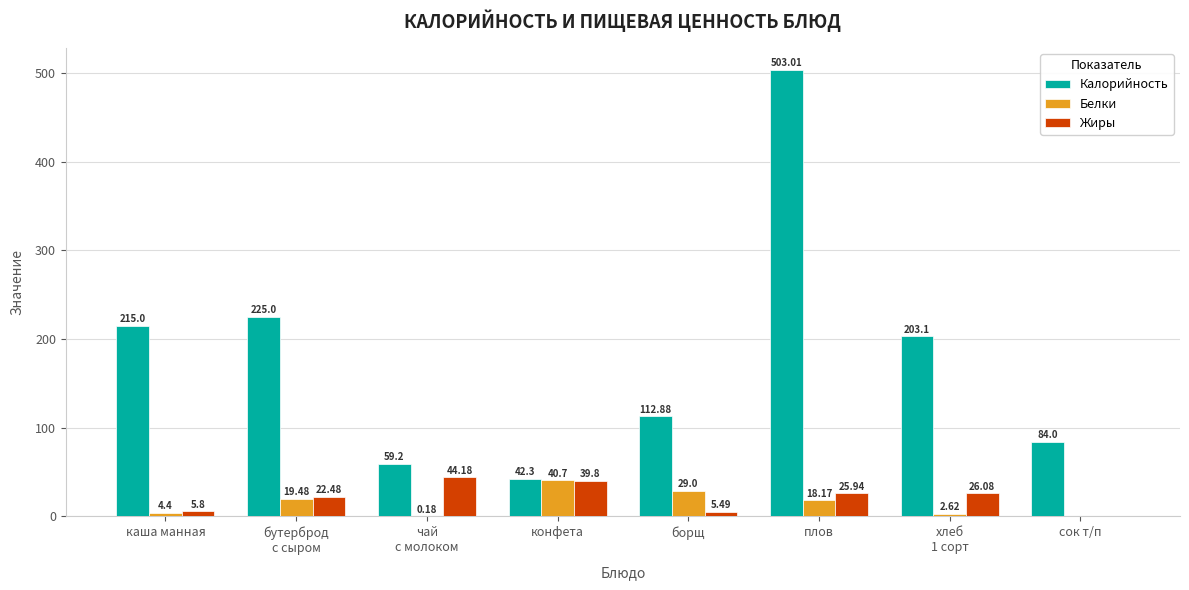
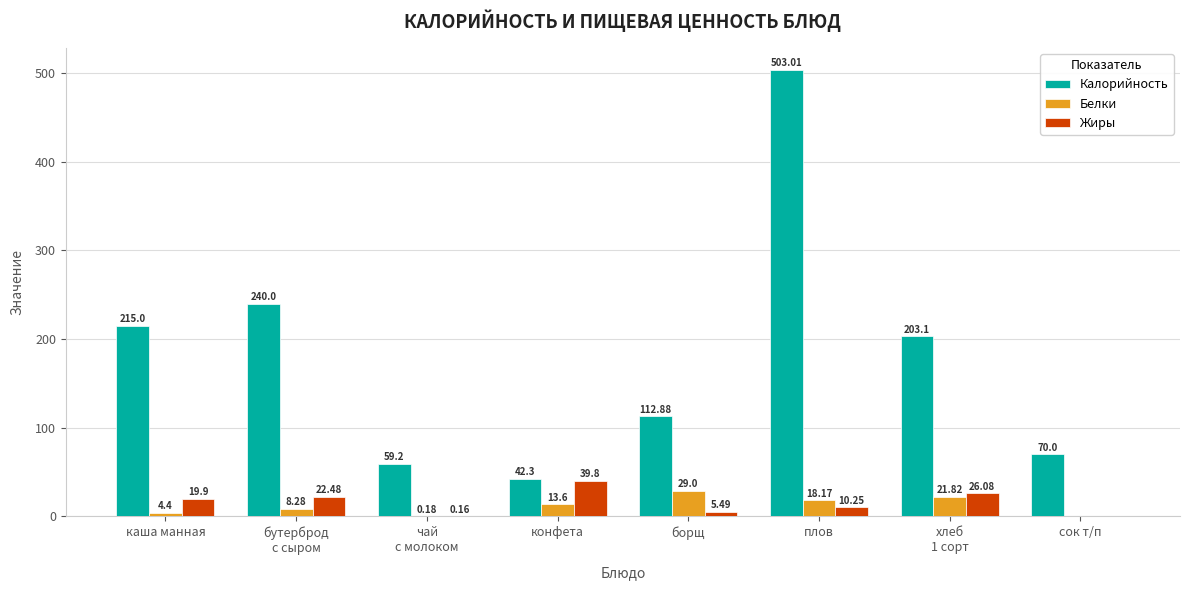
Жиры, каша манная: 5.8 -> 19.9
Калорийность, бутерброд с сыром: 225.0 -> 240.0
Белки, бутерброд с сыром: 19.48 -> 8.28
Жиры, чай с молоком: 44.18 -> 0.16
Белки, конфета: 40.7 -> 13.6
Жиры, плов: 25.94 -> 10.25
Белки, хлеб 1 сорт: 2.62 -> 21.82
Калорийность, сок т/п: 84.0 -> 70.0
